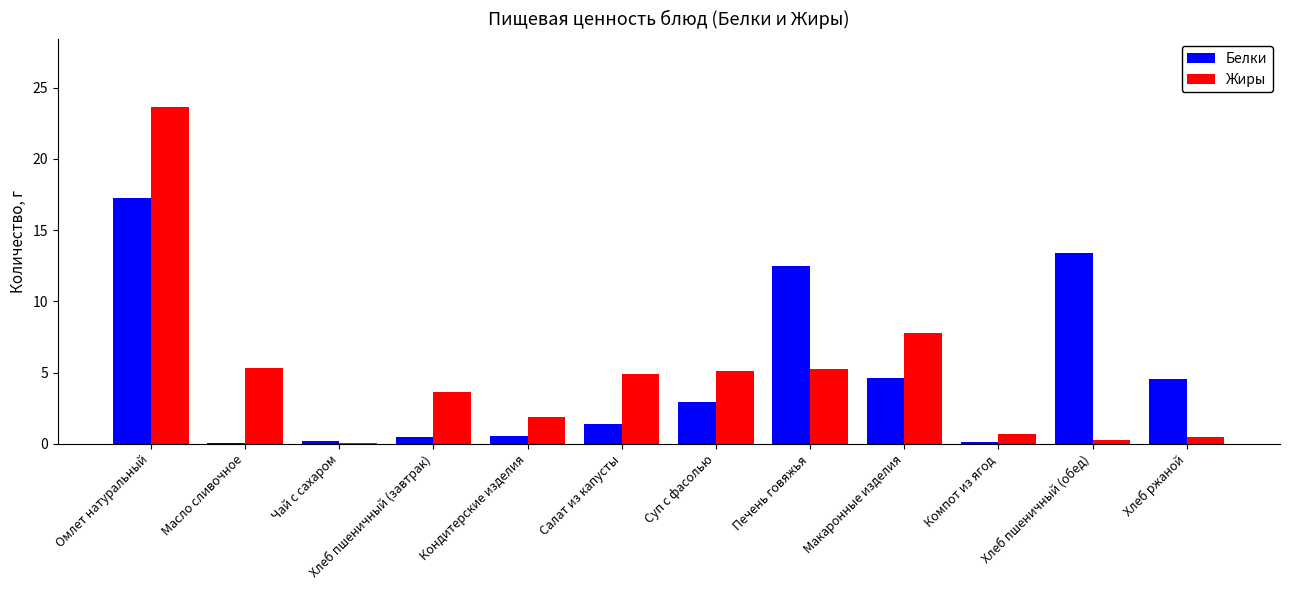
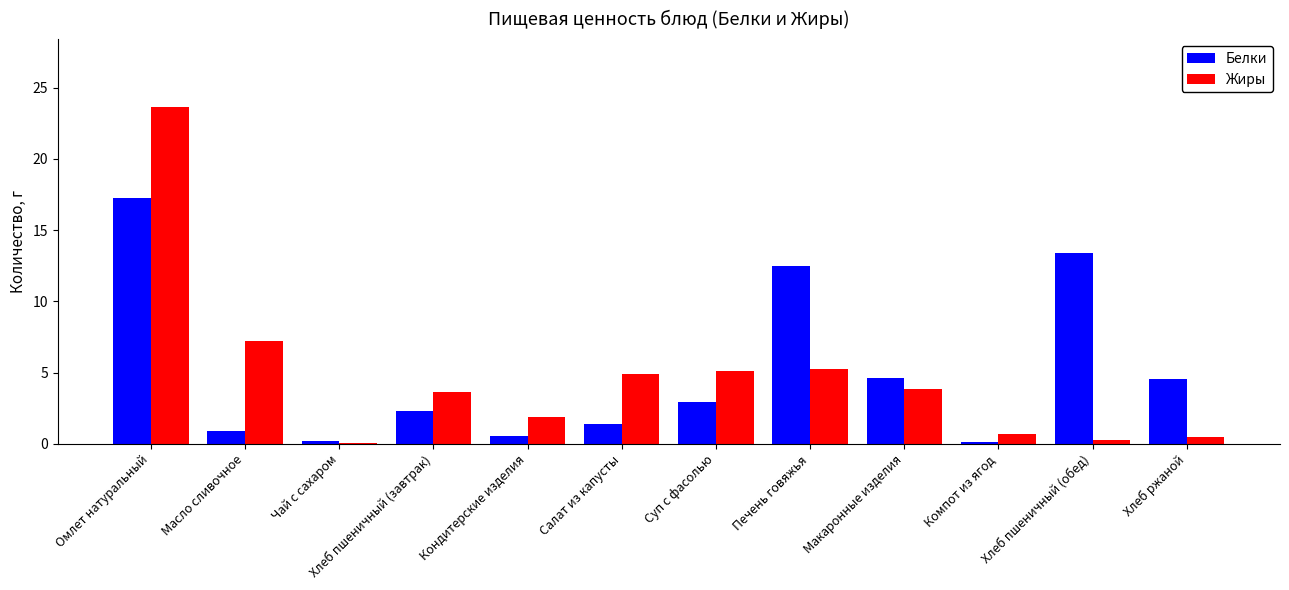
Белки, Масло сливочное: 0.1 -> 0.9
Жиры, Масло сливочное: 5.3 -> 7.3
Белки, Хлеб пшеничный (завтрак): 0.5 -> 2.3
Жиры, Макаронные изделия: 7.8 -> 3.8
